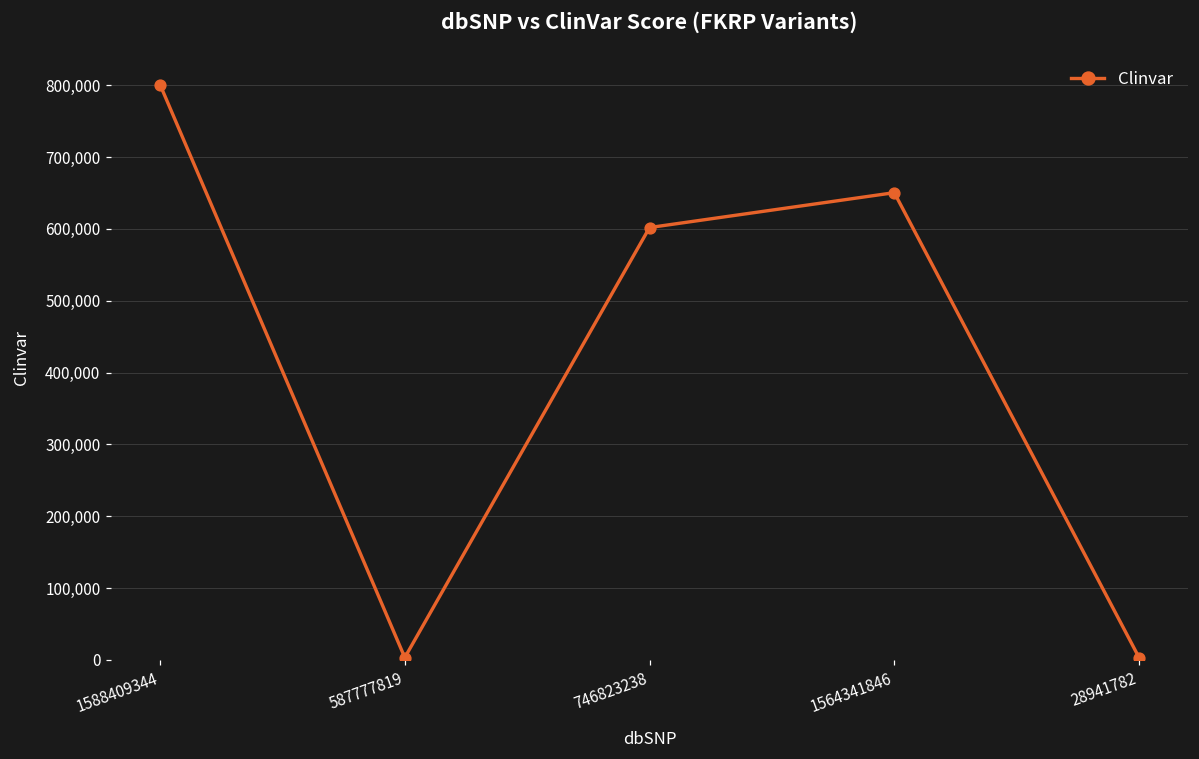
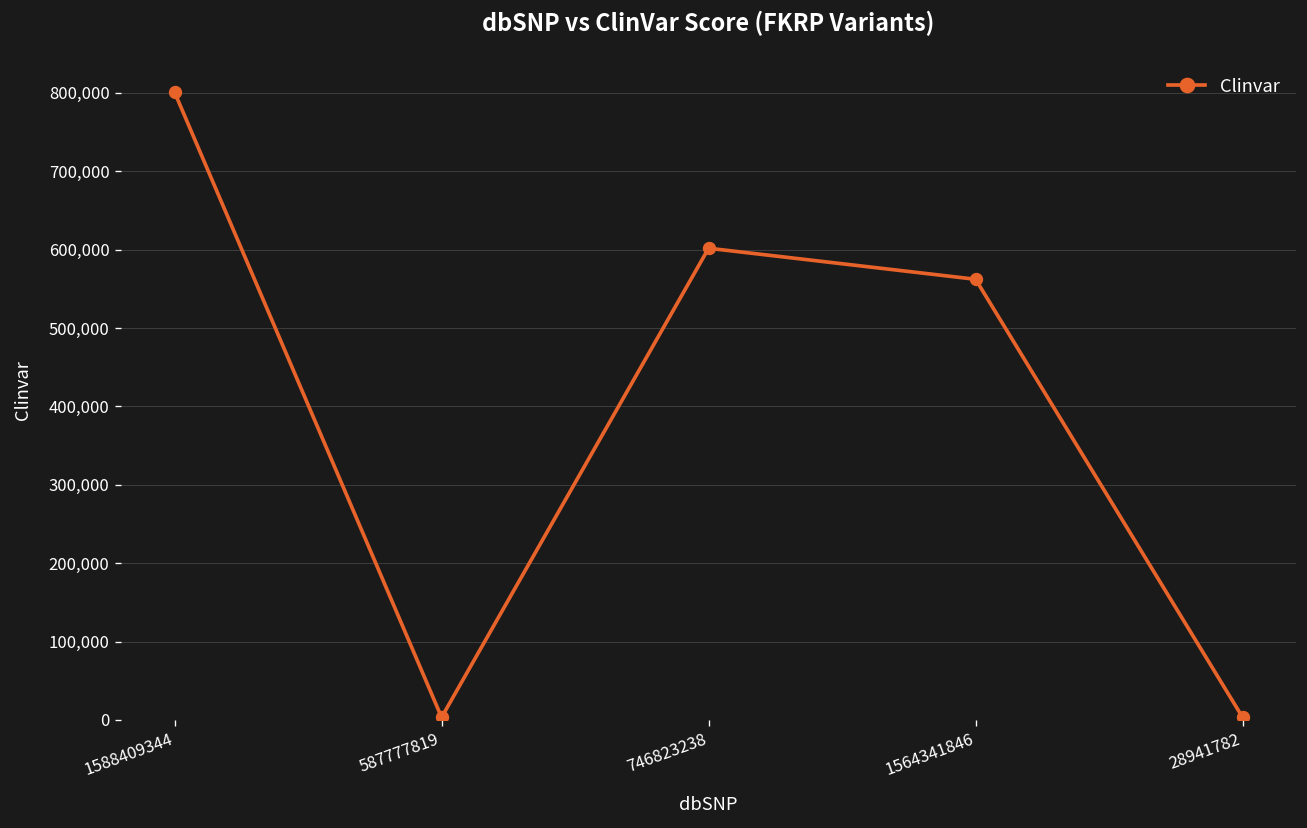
1564341846: 650,000 -> 560,000
